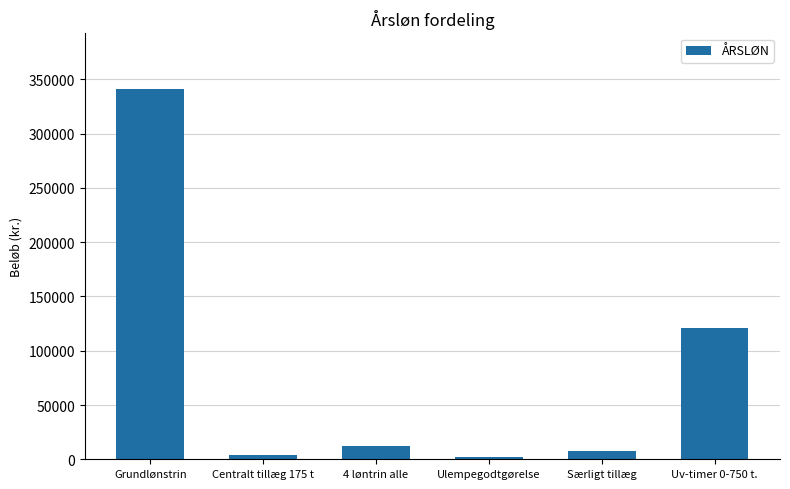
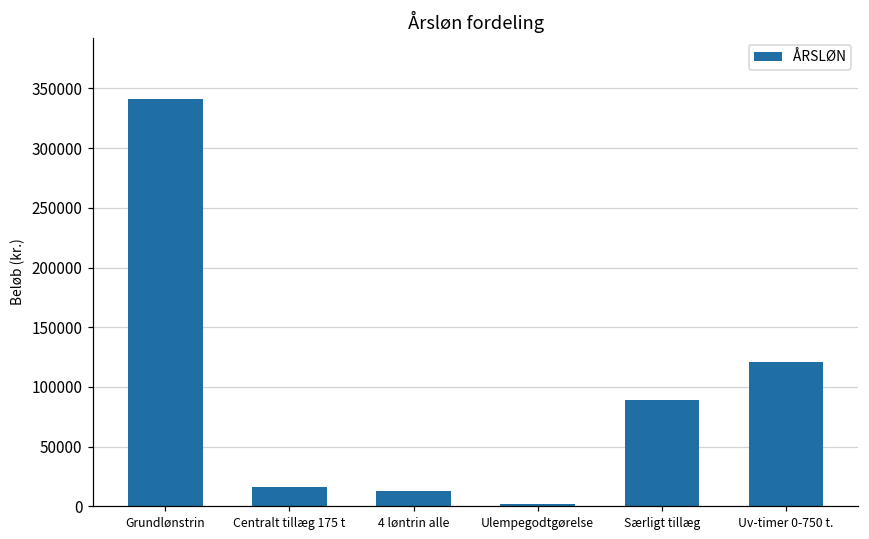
Centralt tillæg 175 t: 4000 -> 16000
Særligt tillæg: 8000 -> 89000
